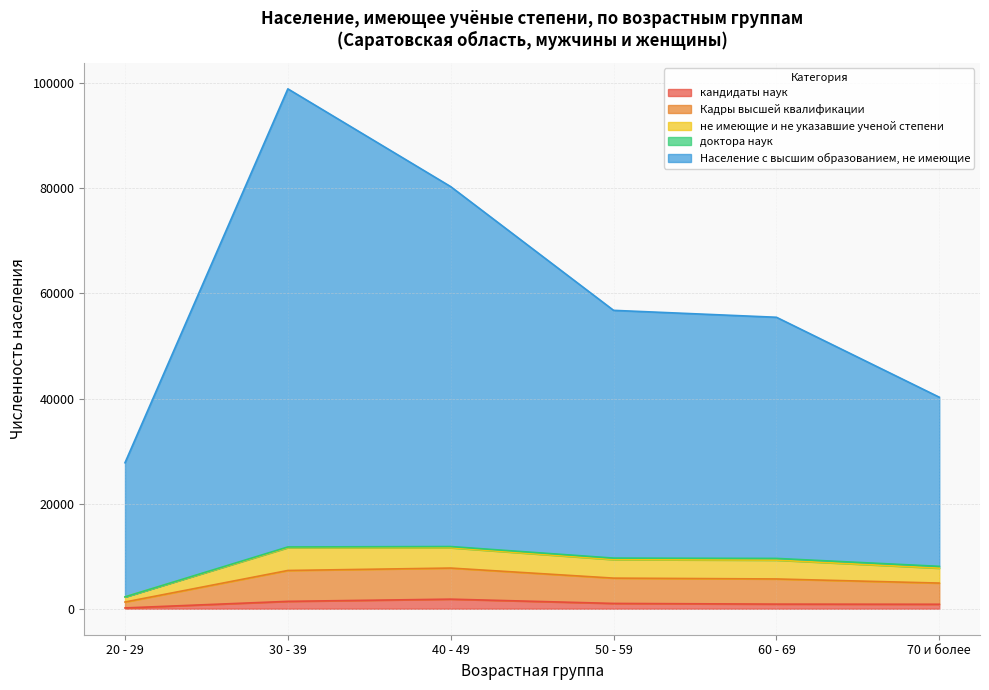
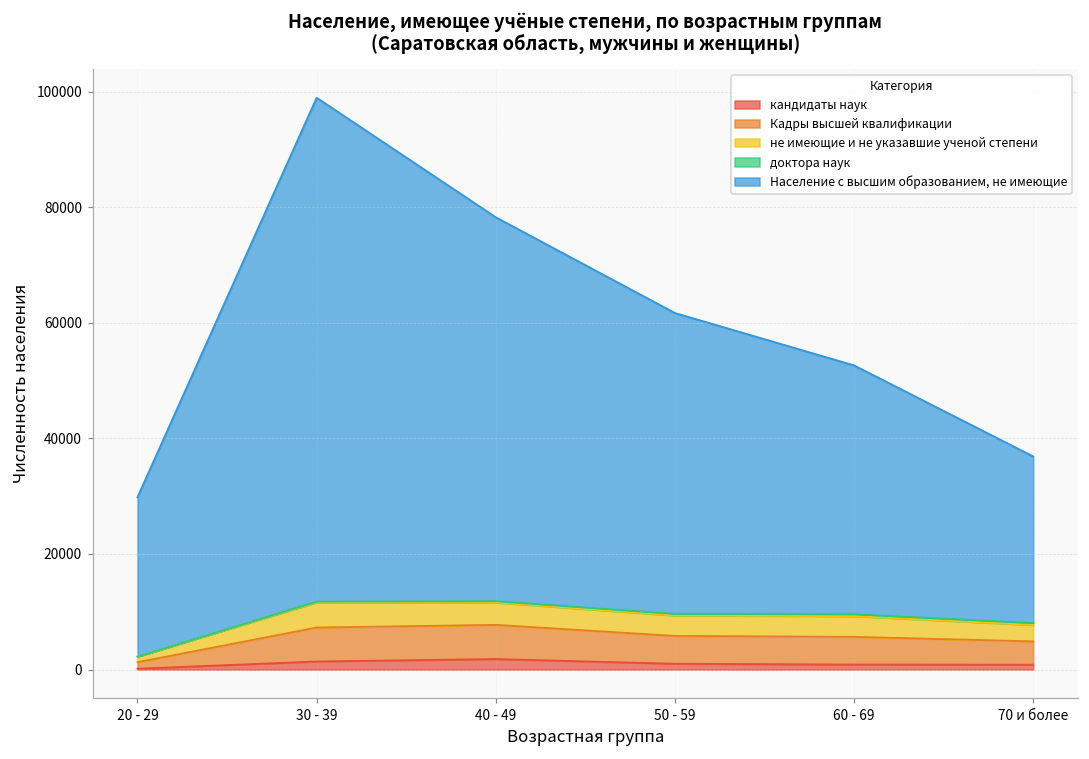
Население с высшим образованием, не имеющие, 20 - 29: 26000 -> 28000
Население с высшим образованием, не имеющие, 40 - 49: 68000 -> 66000
Население с высшим образованием, не имеющие, 50 - 59: 47000 -> 52000
Население с высшим образованием, не имеющие, 60 - 69: 46000 -> 43000
Население с высшим образованием, не имеющие, 70 и более: 32000 -> 29000
